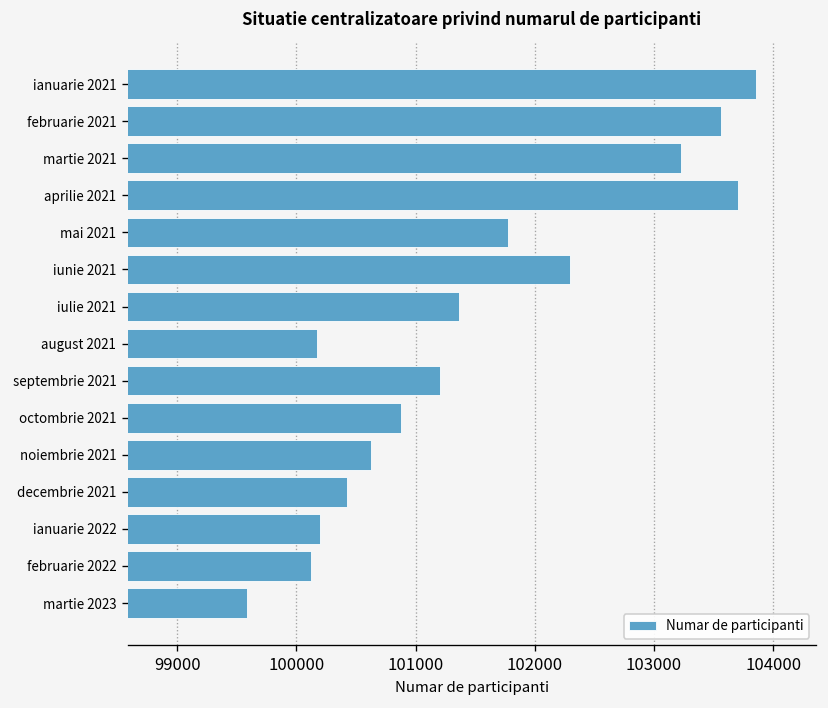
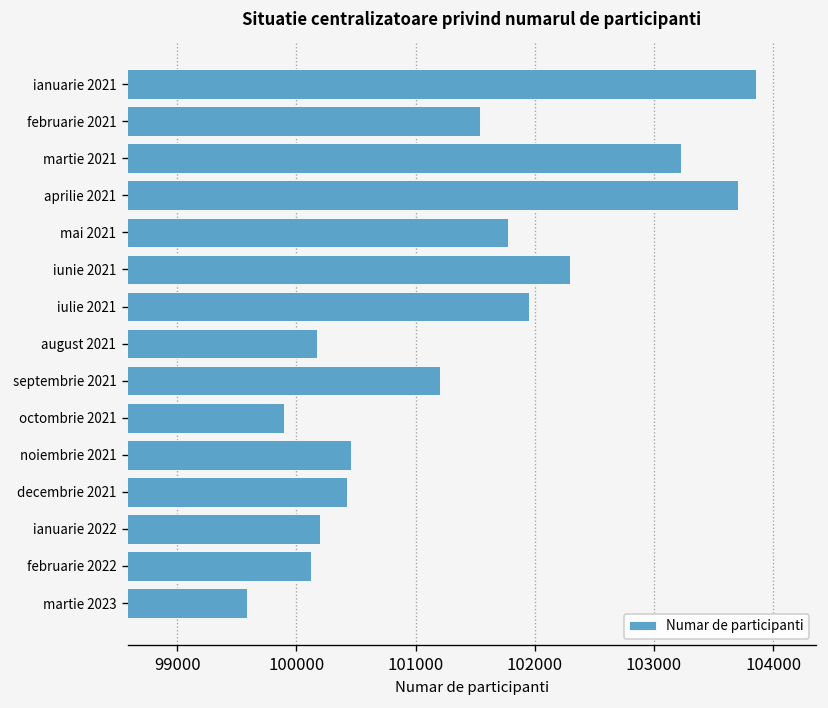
februarie 2021: 103600 -> 101500
iulie 2021: 101400 -> 101900
octombrie 2021: 100900 -> 99900
noiembrie 2021: 100600 -> 100500
